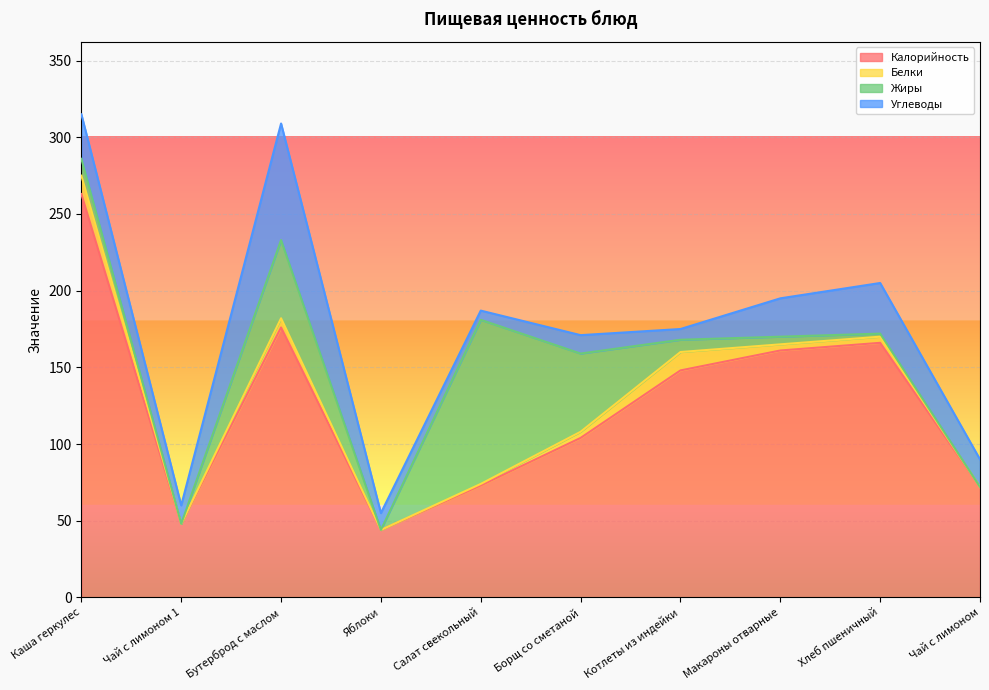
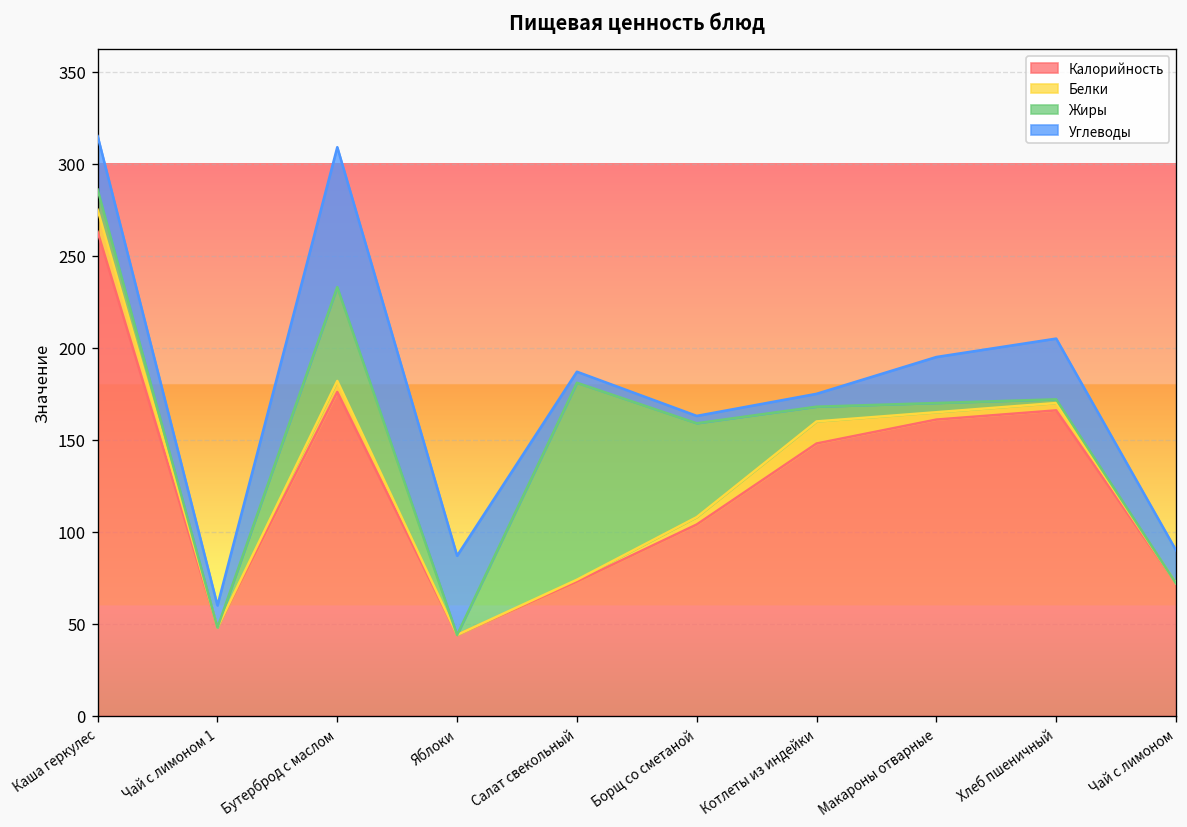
Углеводы, Яблоки: 11 -> 43
Углеводы, Борщ со сметаной: 12 -> 4
